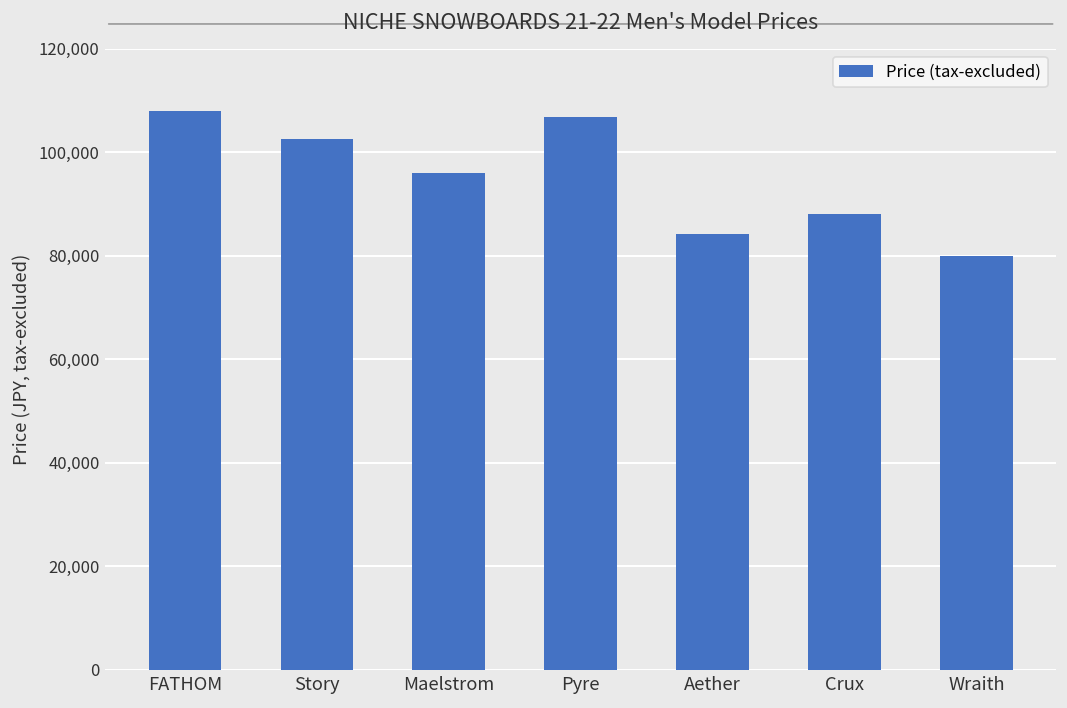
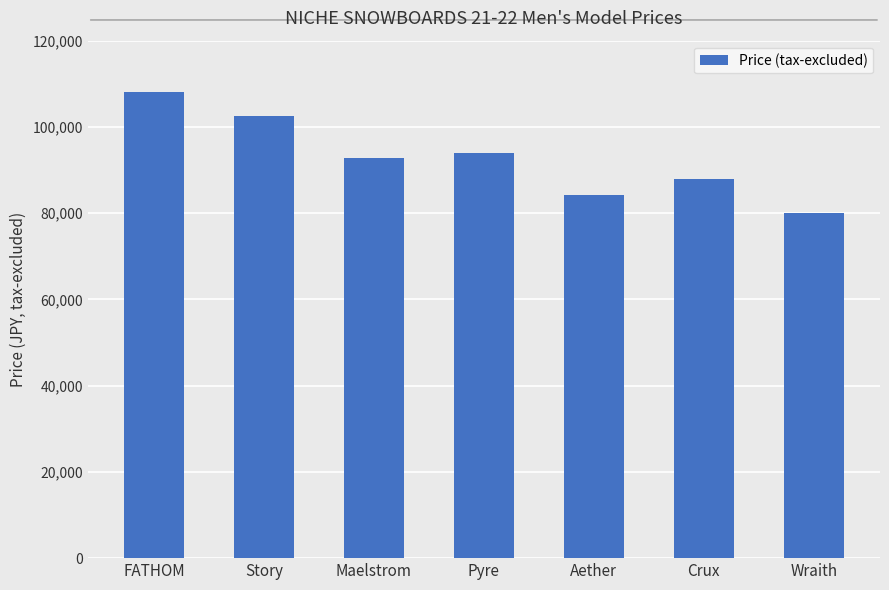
Maelstrom: 96,000 -> 93,000
Pyre: 107,000 -> 94,000
